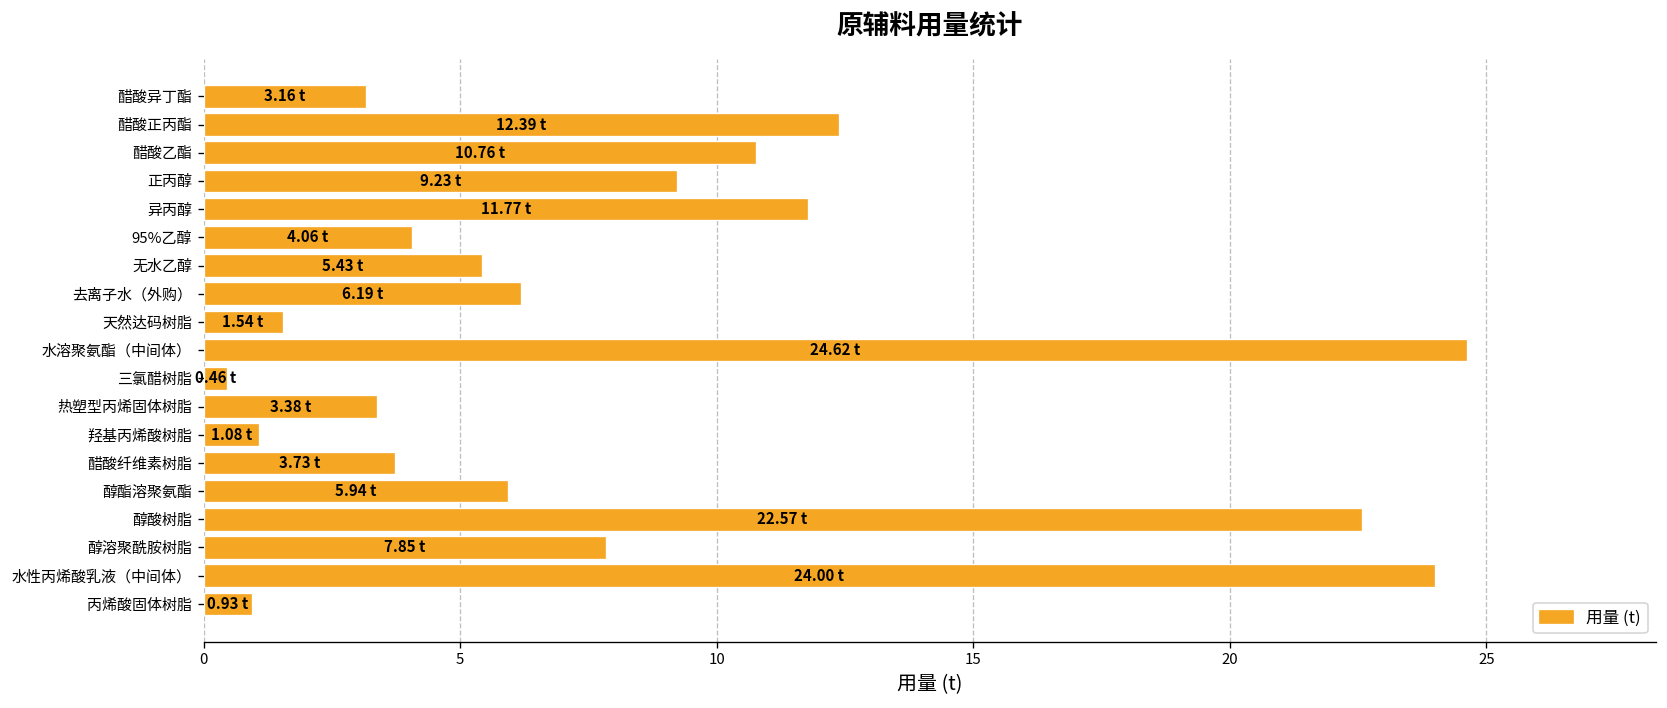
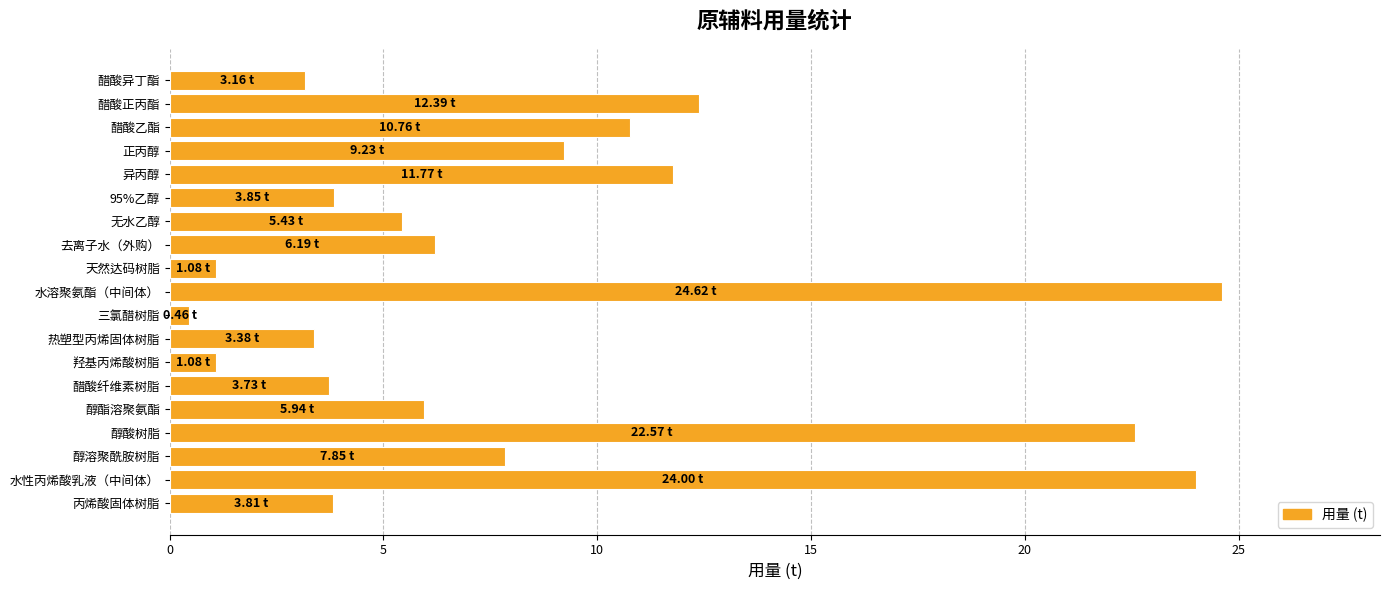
95%乙醇: 4.06 -> 3.85
天然达码树脂: 1.54 -> 1.08
丙烯酸固体树脂: 0.93 -> 3.81
